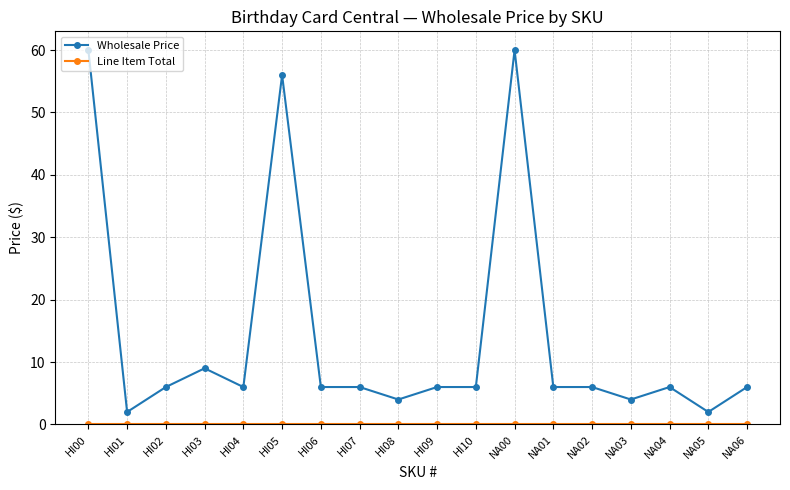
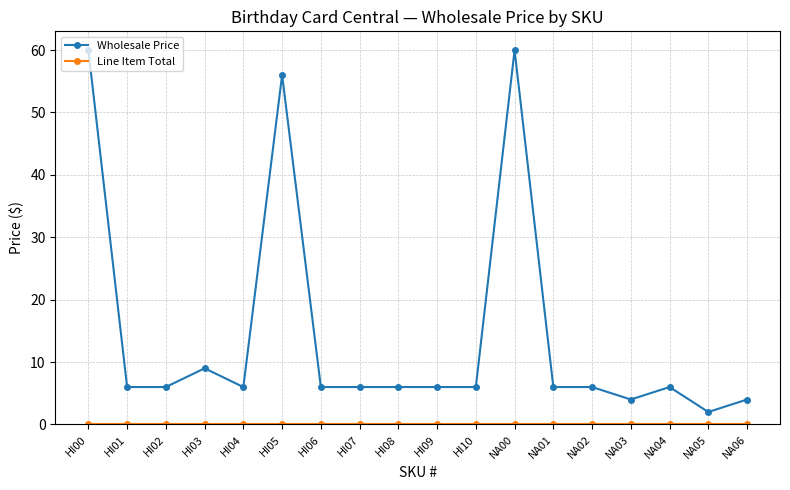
Wholesale Price, HI01: 2 -> 6
Wholesale Price, HI08: 4 -> 6
Wholesale Price, NA06: 6 -> 4
